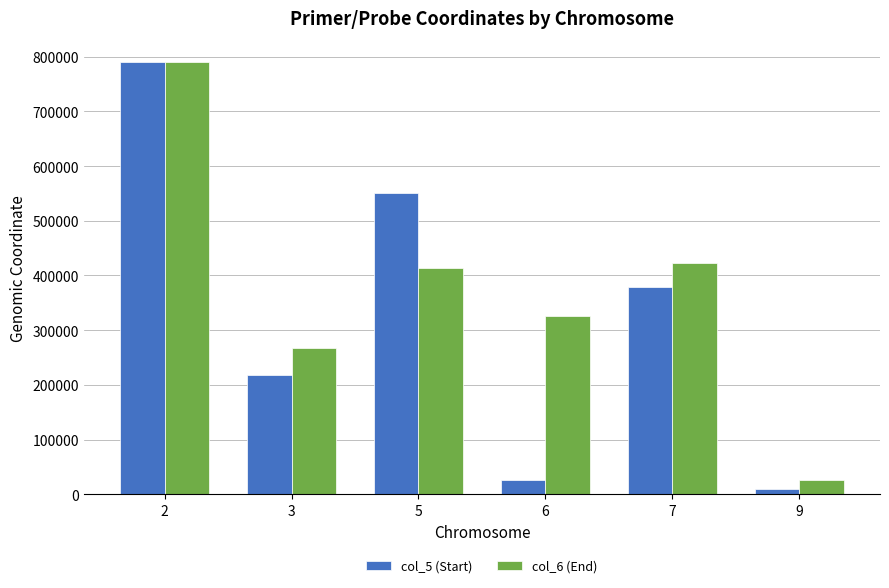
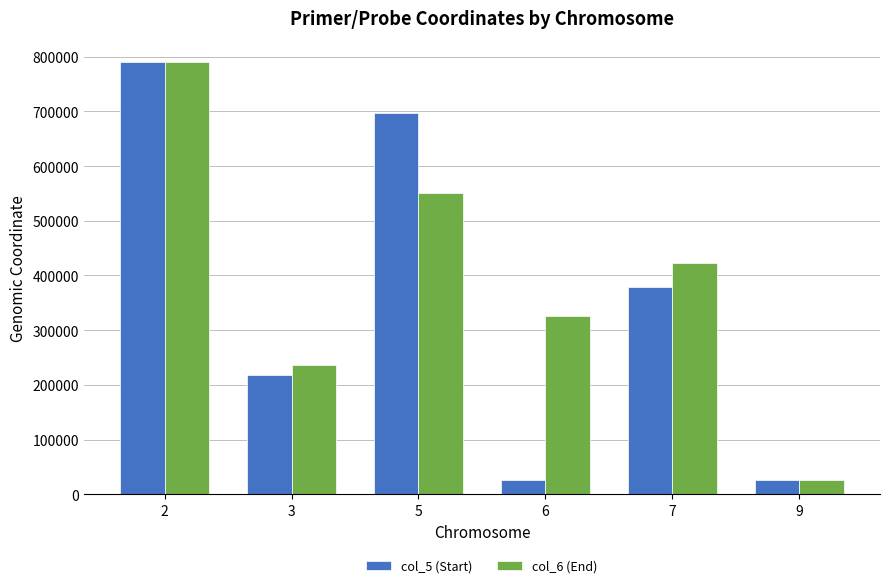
col_6 (End), 3: 270000 -> 240000
col_5 (Start), 5: 550000 -> 700000
col_6 (End), 5: 410000 -> 550000
col_5 (Start), 9: 10000 -> 30000
